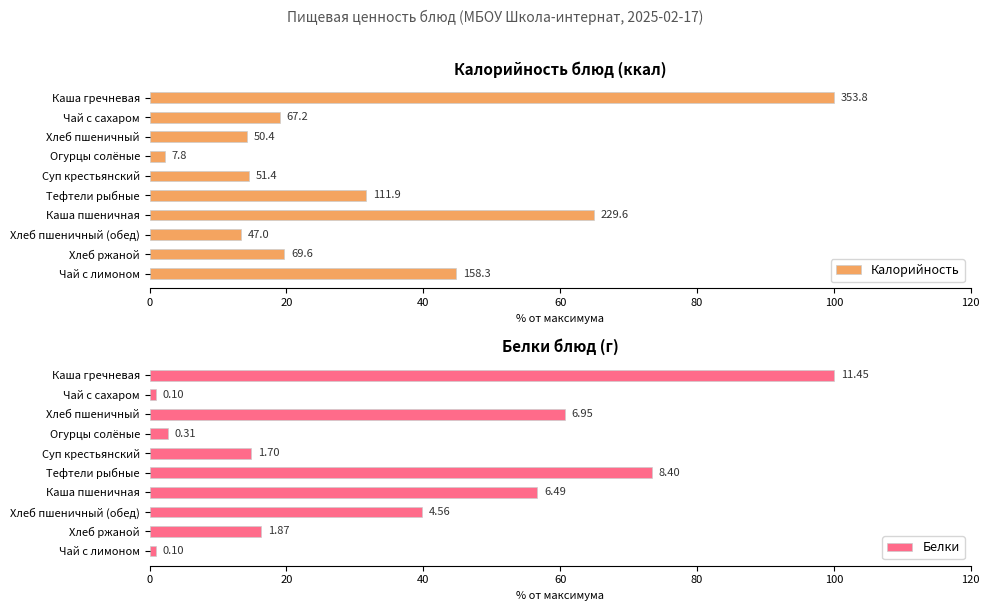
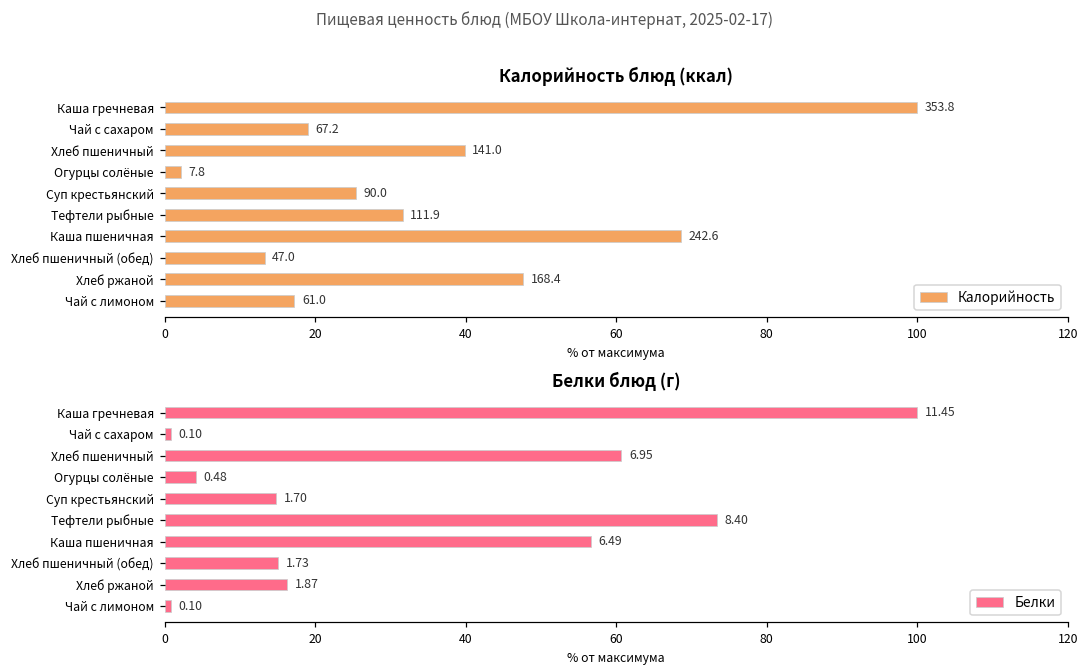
Калорийность блюд (ккал), Хлеб пшеничный: 50.4 -> 141.0
Калорийность блюд (ккал), Суп крестьянский: 51.4 -> 90.0
Калорийность блюд (ккал), Каша пшеничная: 229.6 -> 242.6
Калорийность блюд (ккал), Хлеб ржаной: 69.6 -> 168.4
Калорийность блюд (ккал), Чай с лимоном: 158.3 -> 61.0
Белки блюд (г), Огурцы солёные: 0.31 -> 0.48
Белки блюд (г), Хлеб пшеничный (обед): 4.56 -> 1.73
